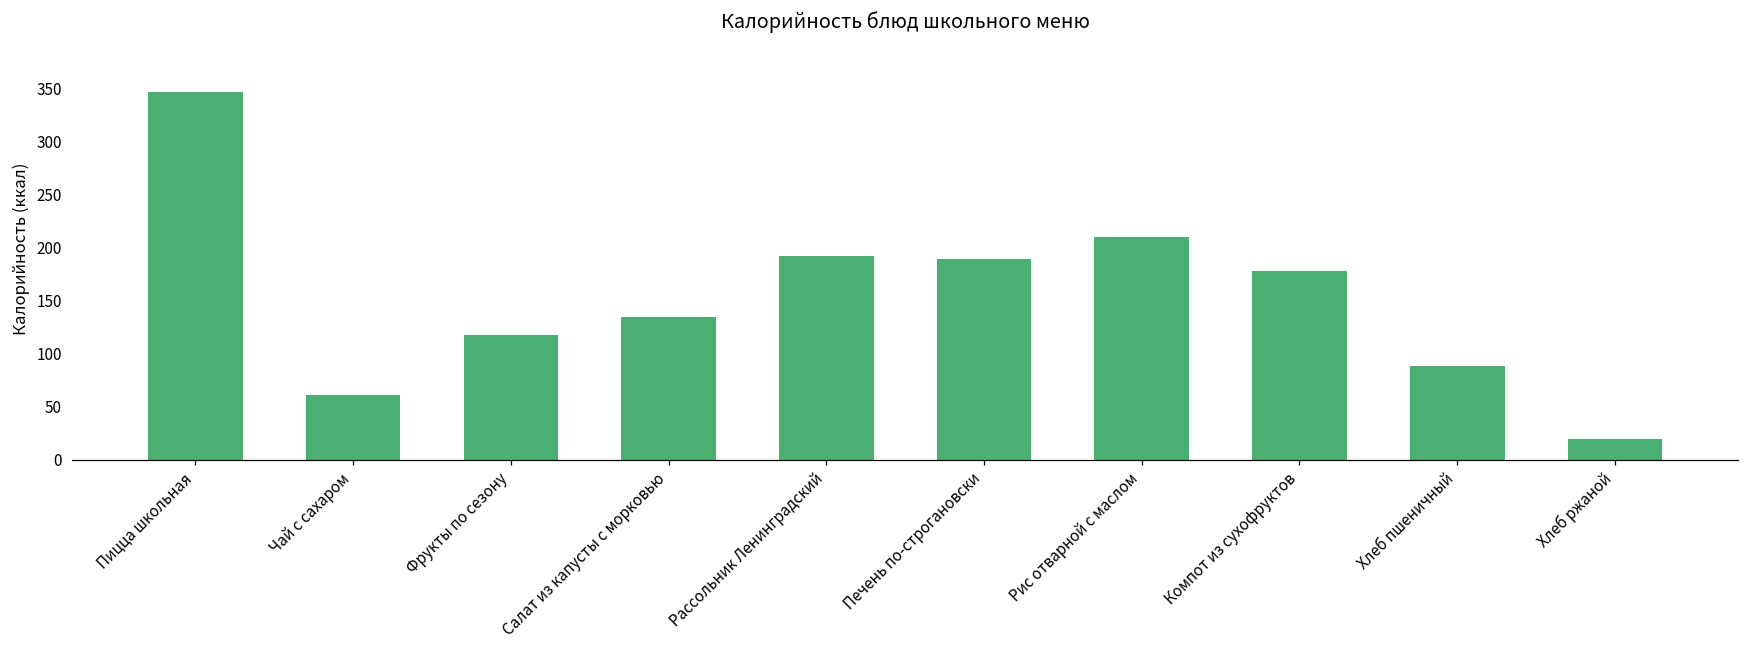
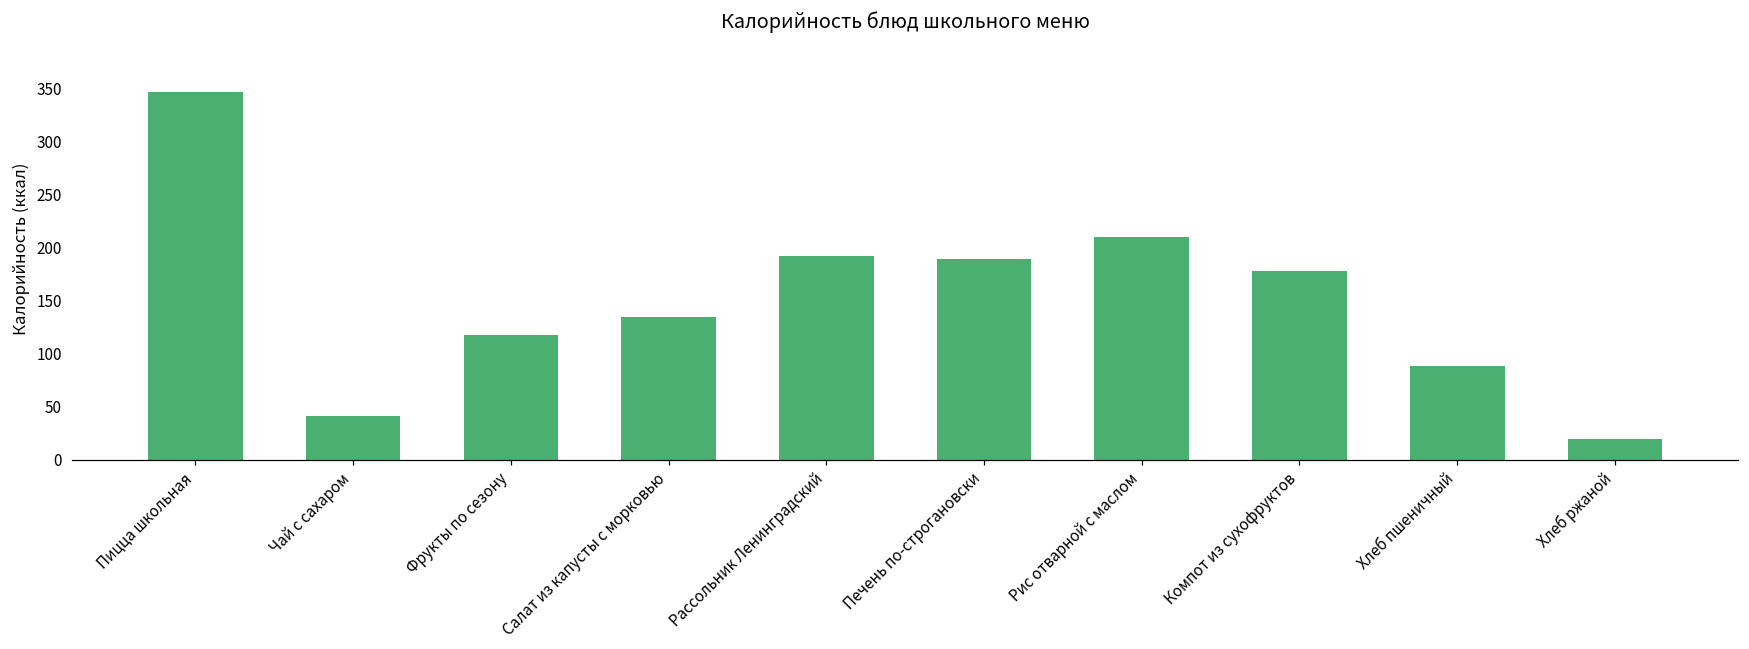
Чай с сахаром: 60 -> 40
